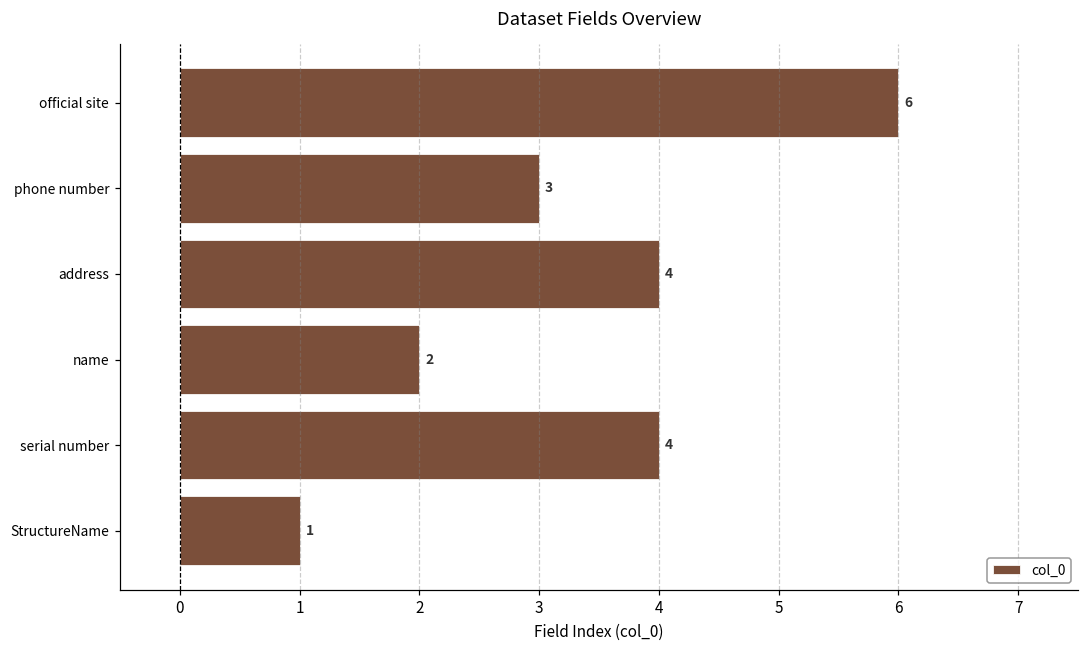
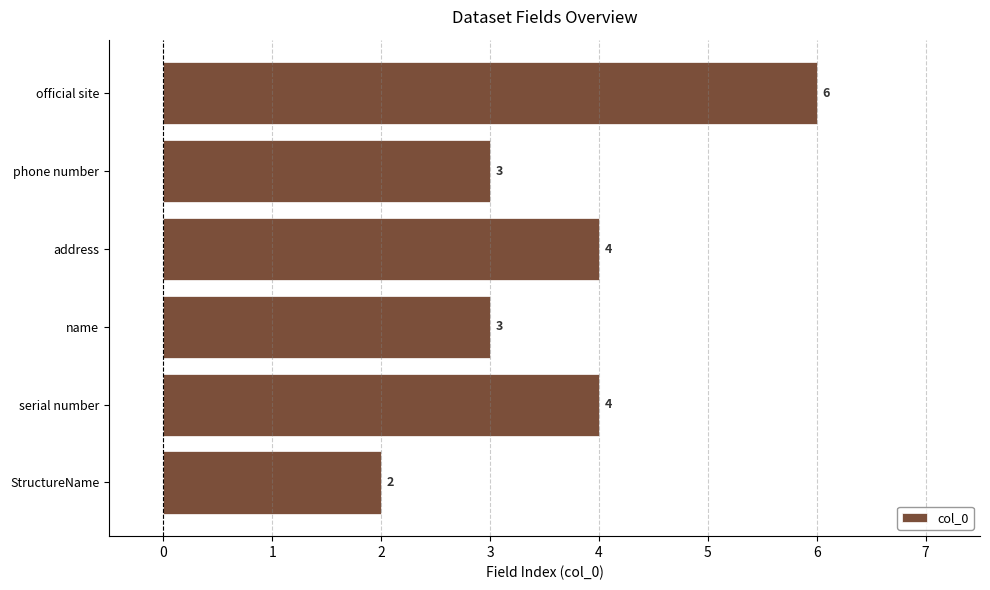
name: 2 -> 3
StructureName: 1 -> 2
